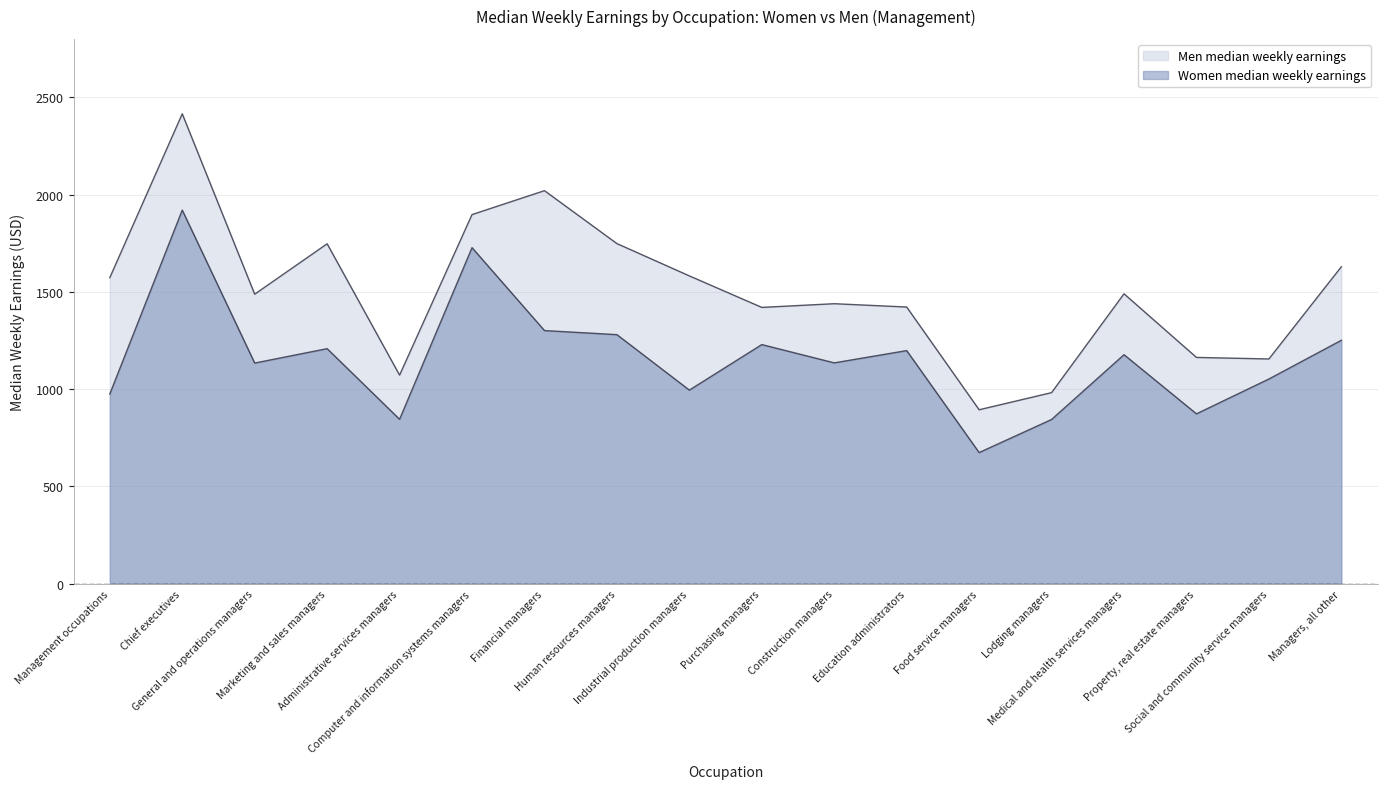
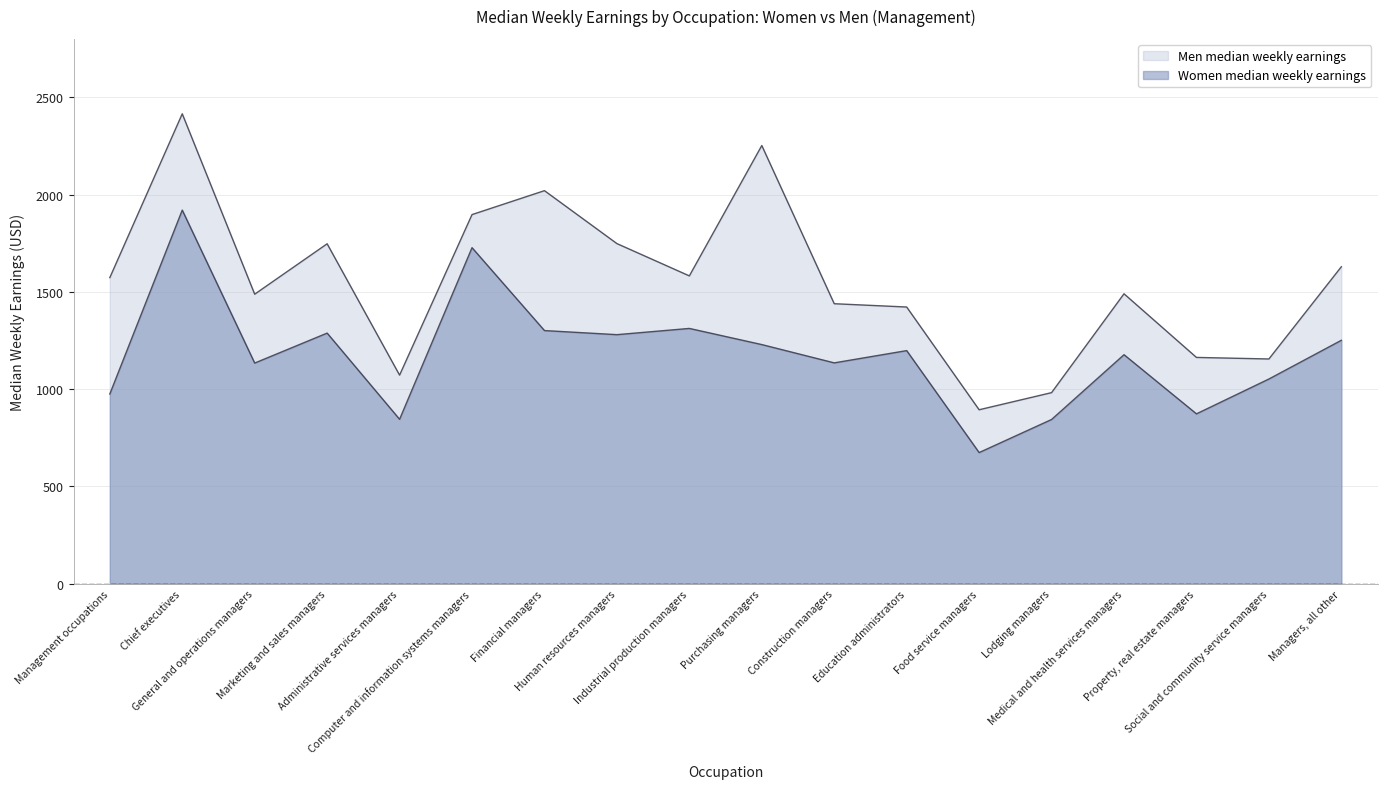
Women median weekly earnings, Marketing and sales managers: 1210 -> 1290
Women median weekly earnings, Industrial production managers: 1000 -> 1310
Men median weekly earnings, Purchasing managers: 1420 -> 2250
